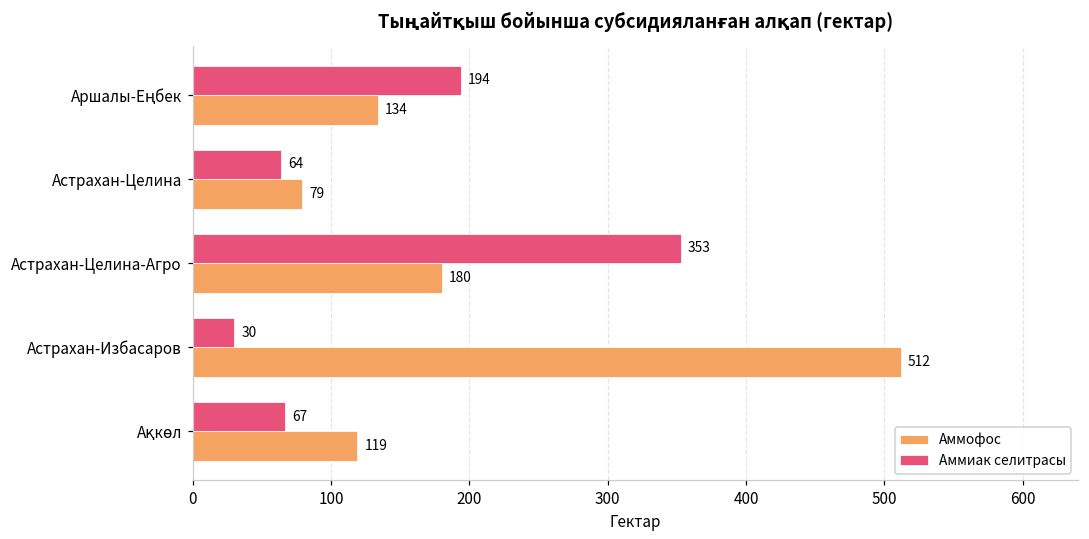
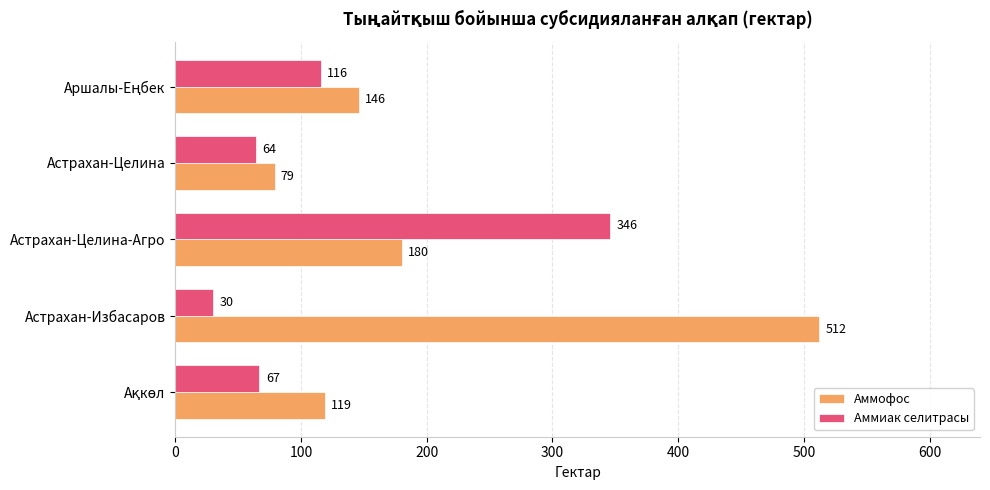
Аммиак селитрасы, Аршалы-Еңбек: 194 -> 116
Аммофос, Аршалы-Еңбек: 134 -> 146
Аммиак селитрасы, Астрахан-Целина-Агро: 353 -> 346
